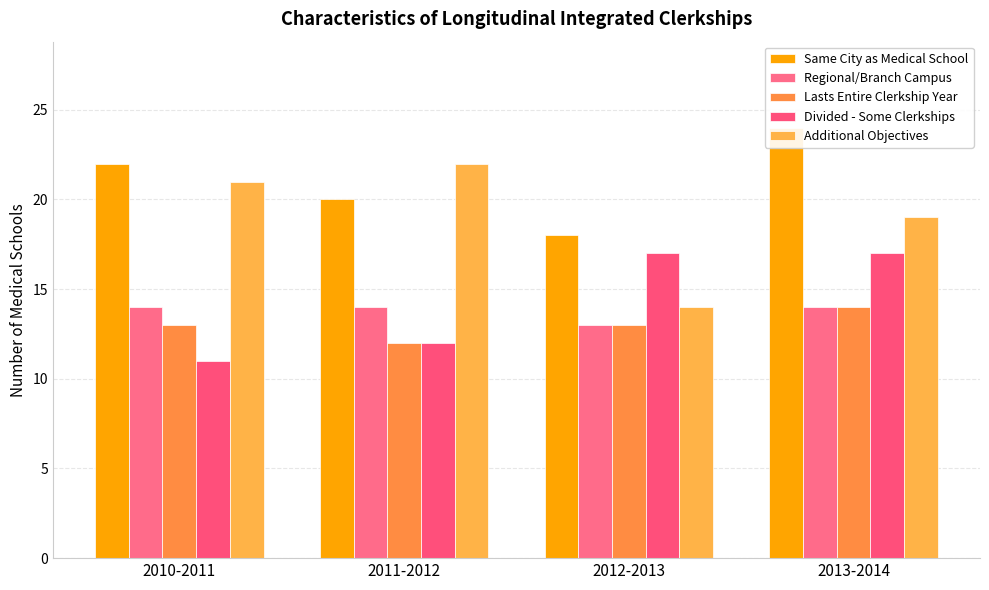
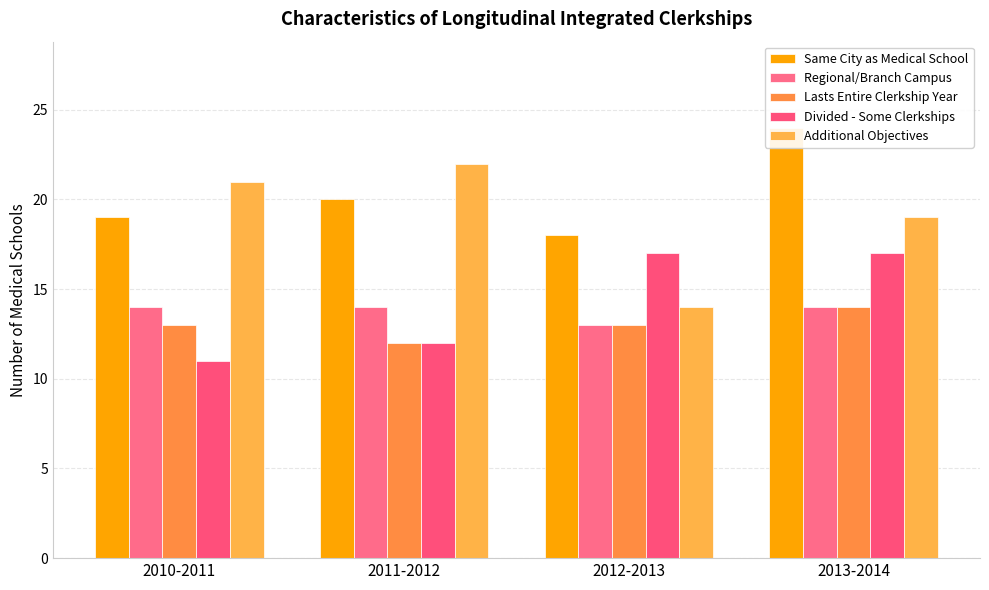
Same City as Medical School, 2010-2011: 22 -> 19
